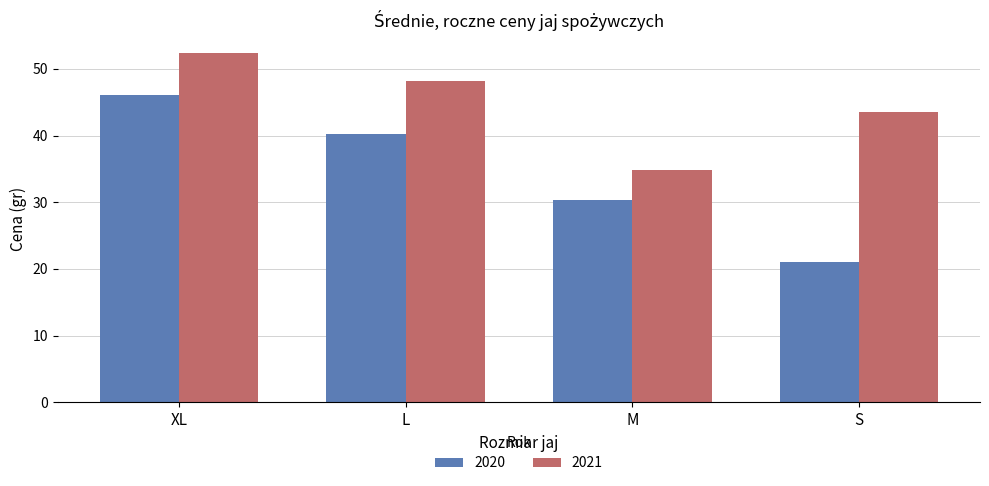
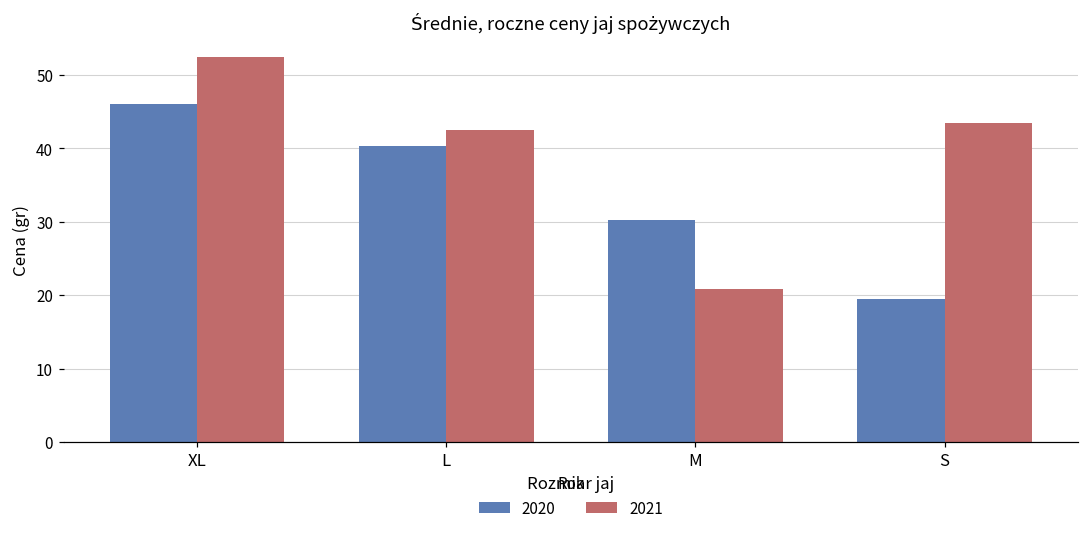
2021, L: 48 -> 43
2021, M: 35 -> 21
2020, S: 21 -> 19
